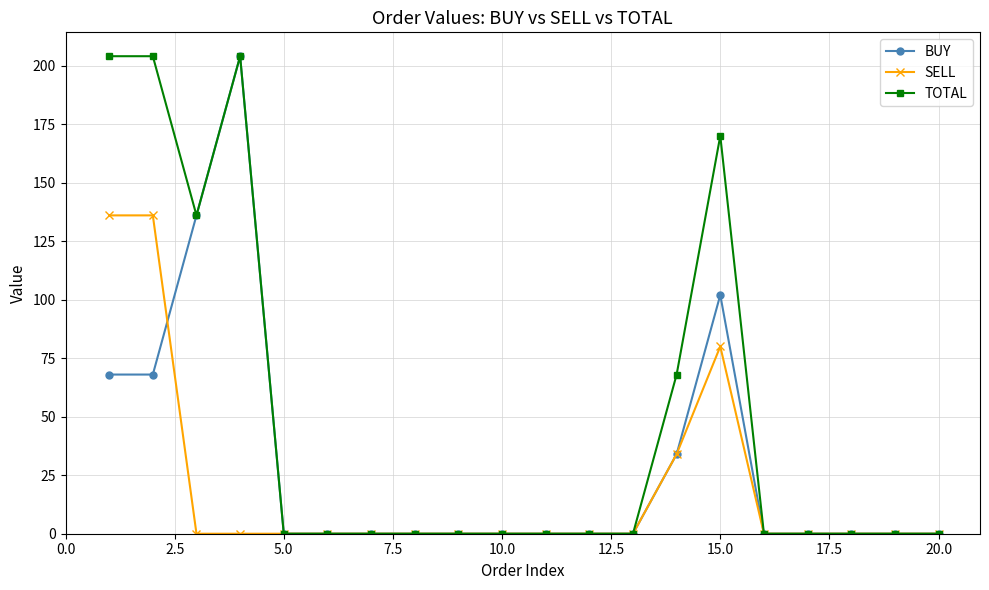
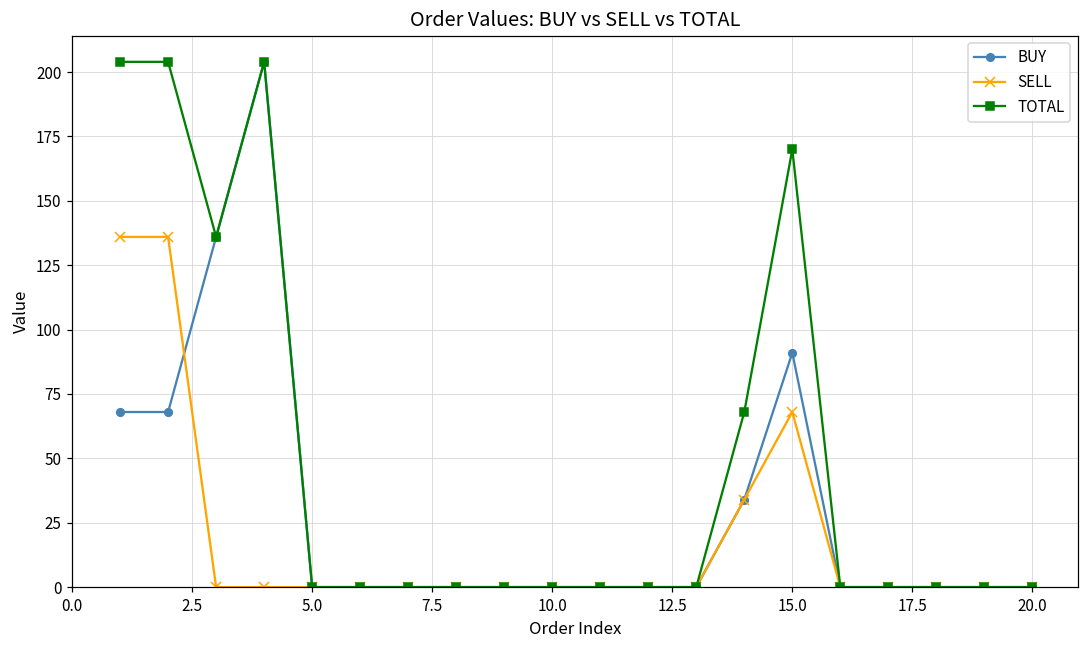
BUY, 15.0: 102 -> 91
SELL, 15.0: 80 -> 68
